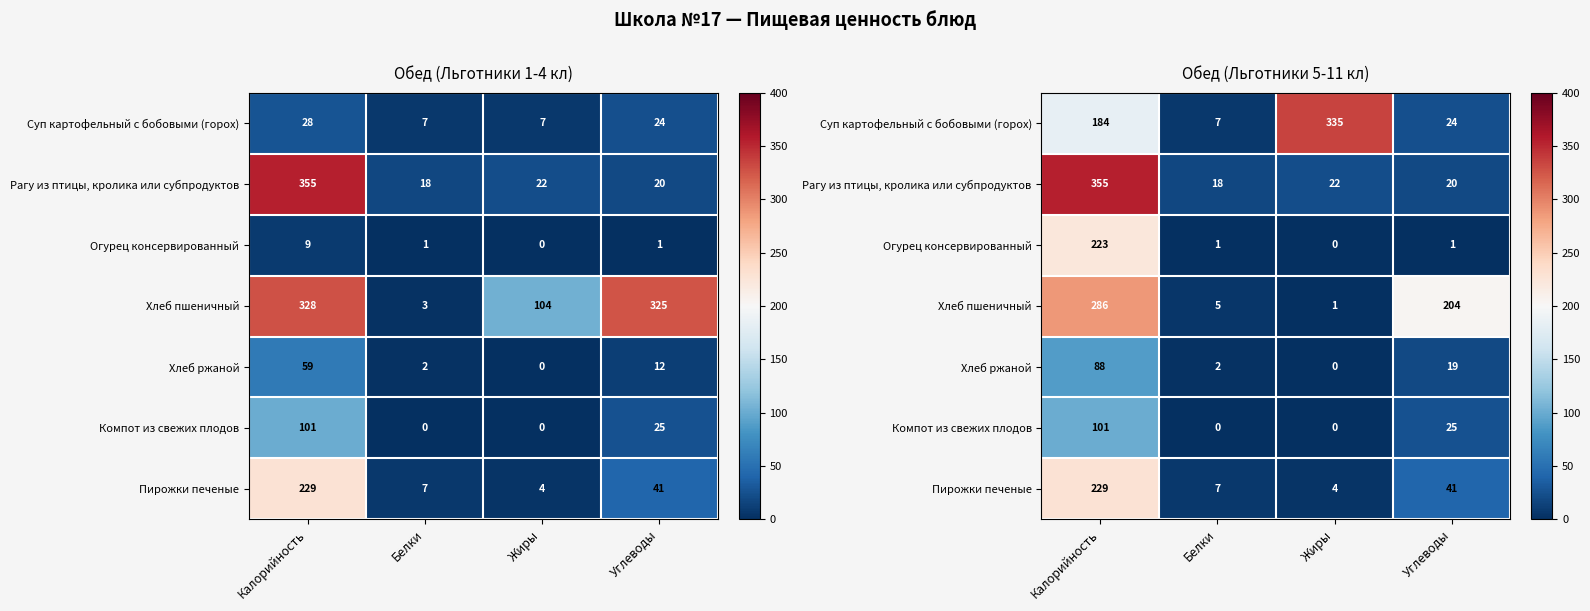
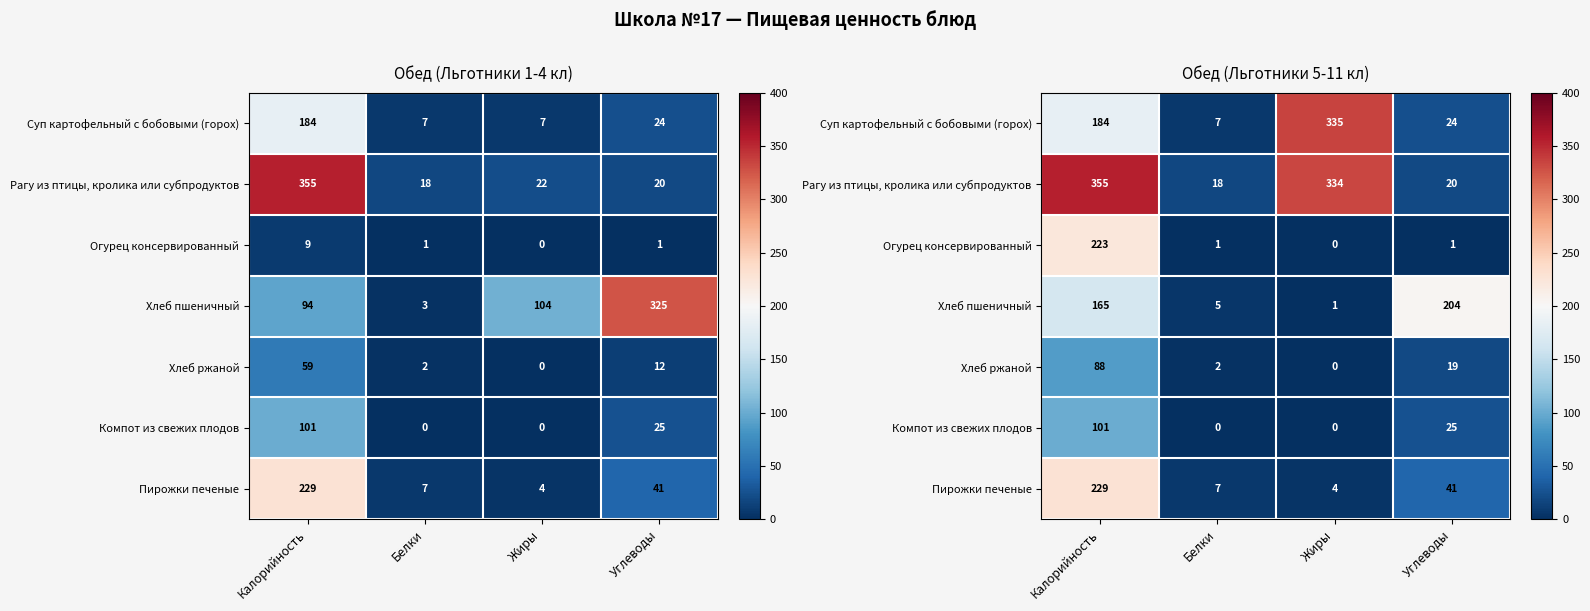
Обед (Льготники 1-4 кл), Суп картофельный с бобовыми (горох), Калорийность: 28 -> 184
Обед (Льготники 1-4 кл), Хлеб пшеничный, Калорийность: 328 -> 94
Обед (Льготники 5-11 кл), Рагу из птицы, кролика или субпродуктов, Жиры: 22 -> 334
Обед (Льготники 5-11 кл), Хлеб пшеничный, Калорийность: 286 -> 165
